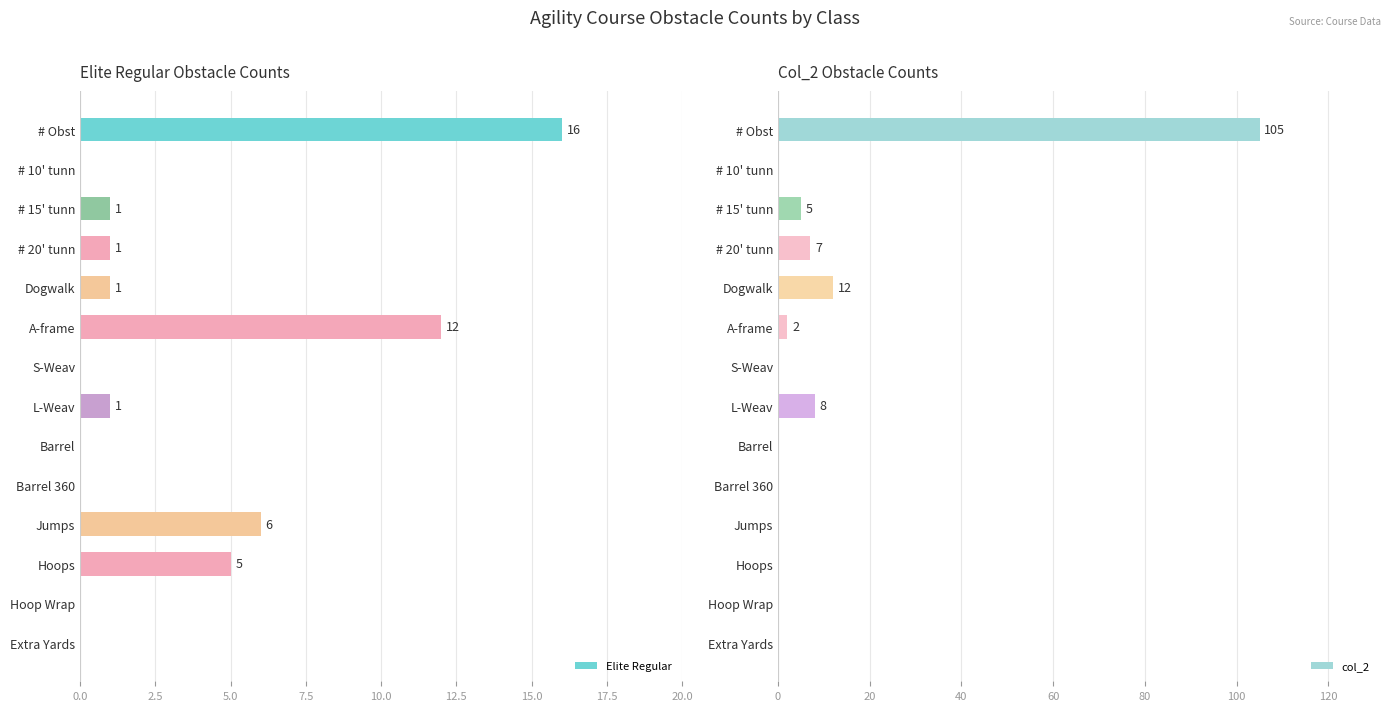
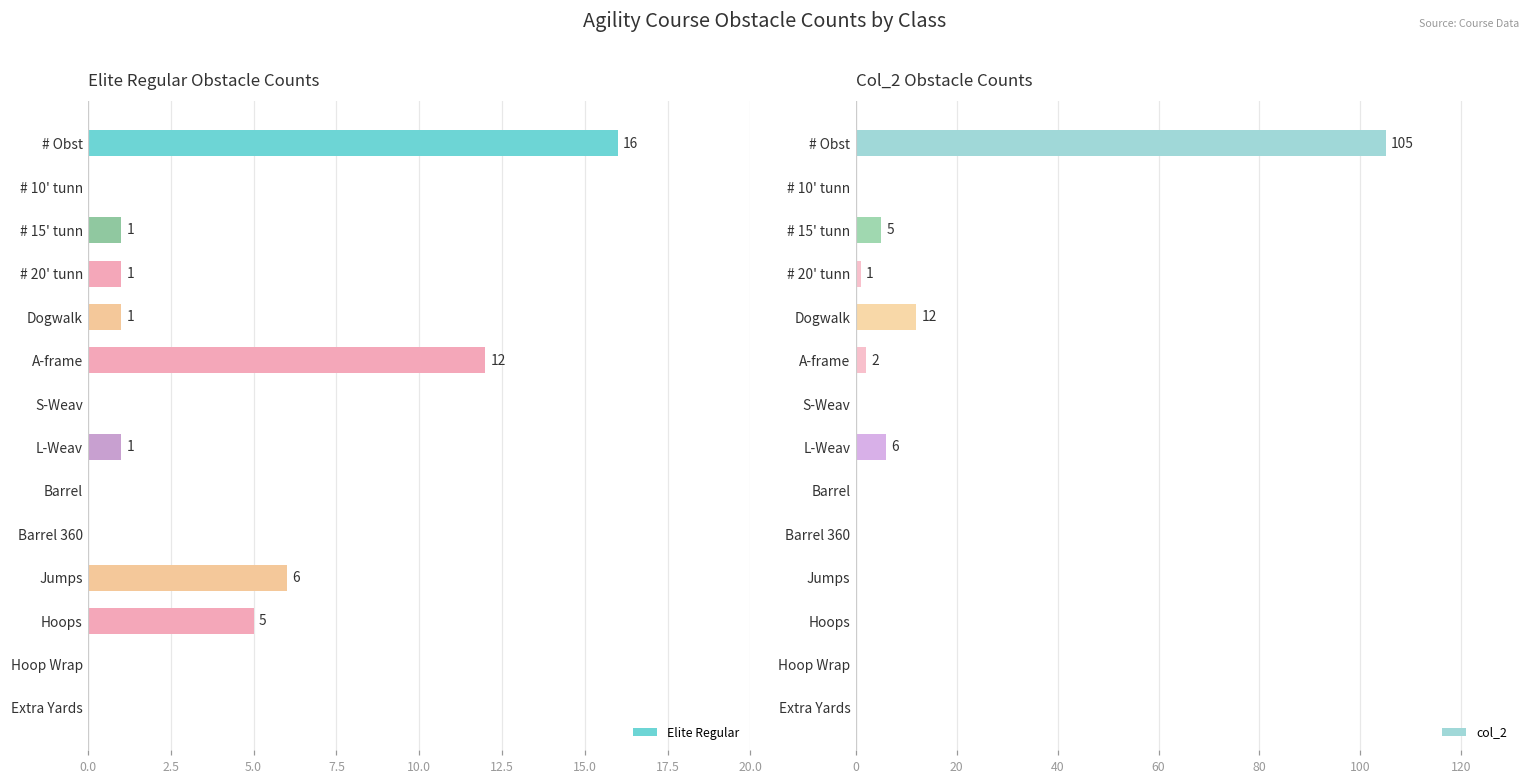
Col_2 Obstacle Counts, # 20' tunn: 7 -> 1
Col_2 Obstacle Counts, L-Weav: 8 -> 6
